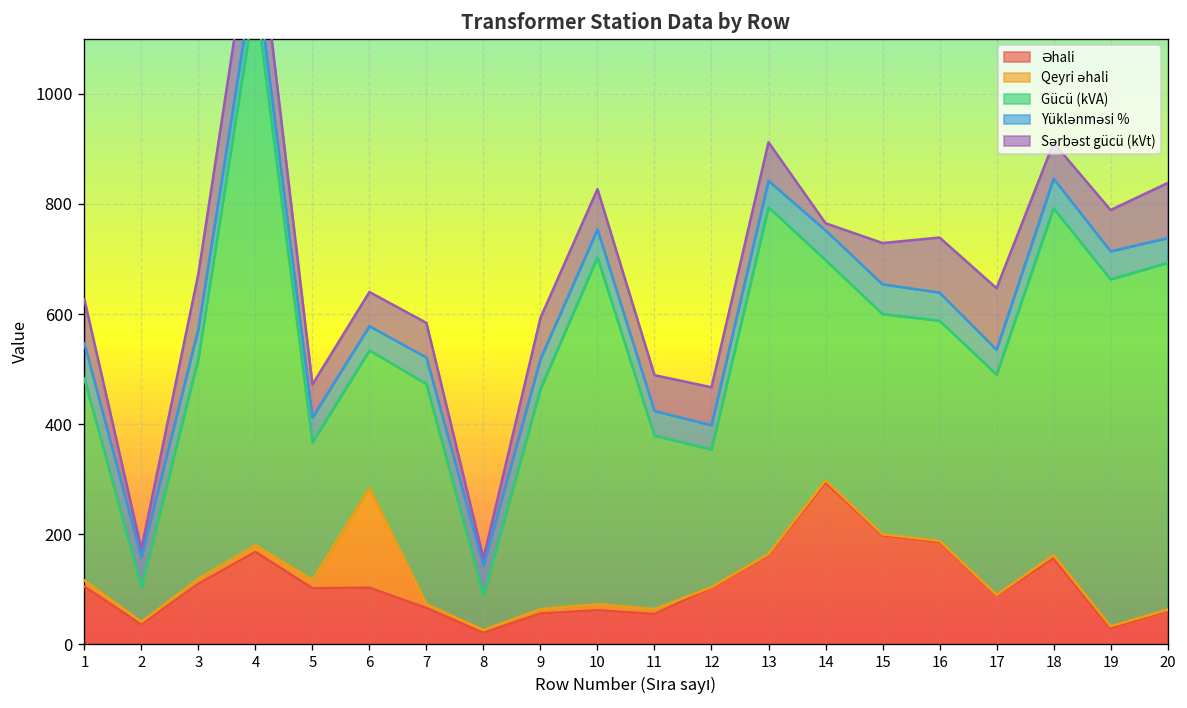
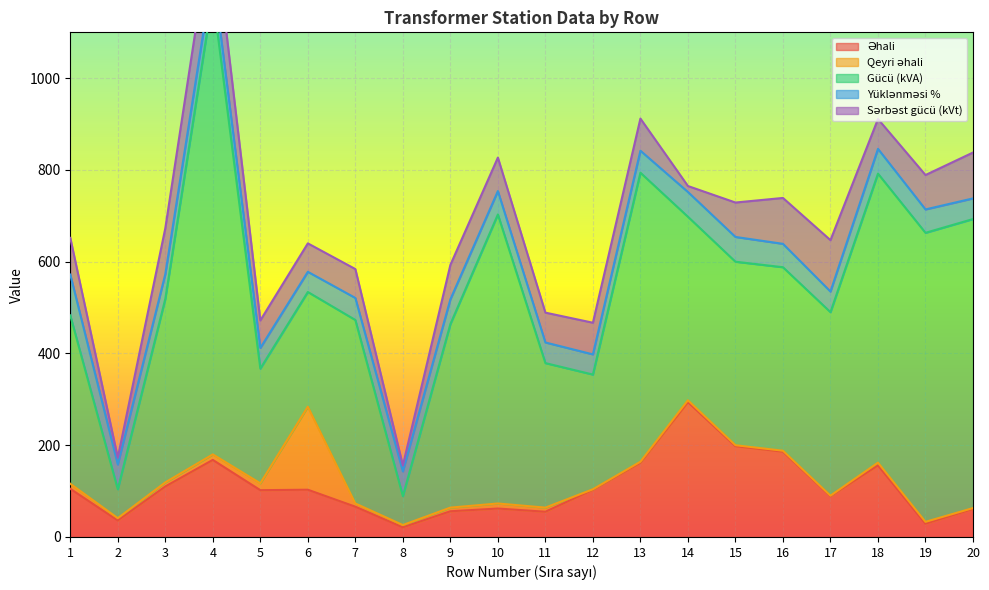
Yüklənməsi %, 1: 60 -> 90
